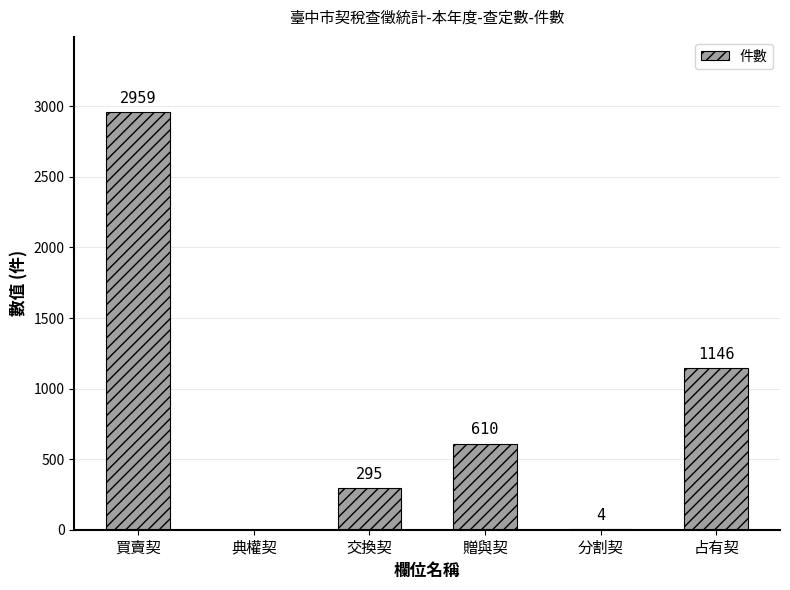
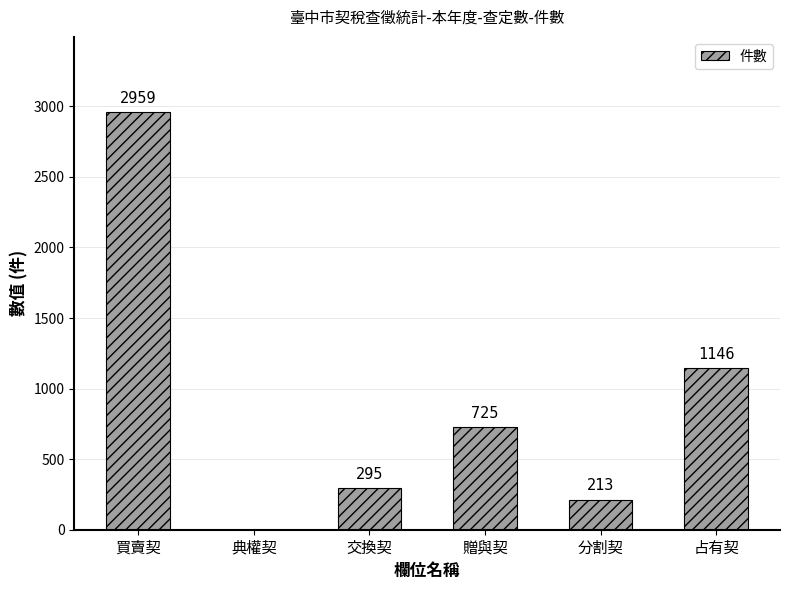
贈與契: 610 -> 725
分割契: 4 -> 213
